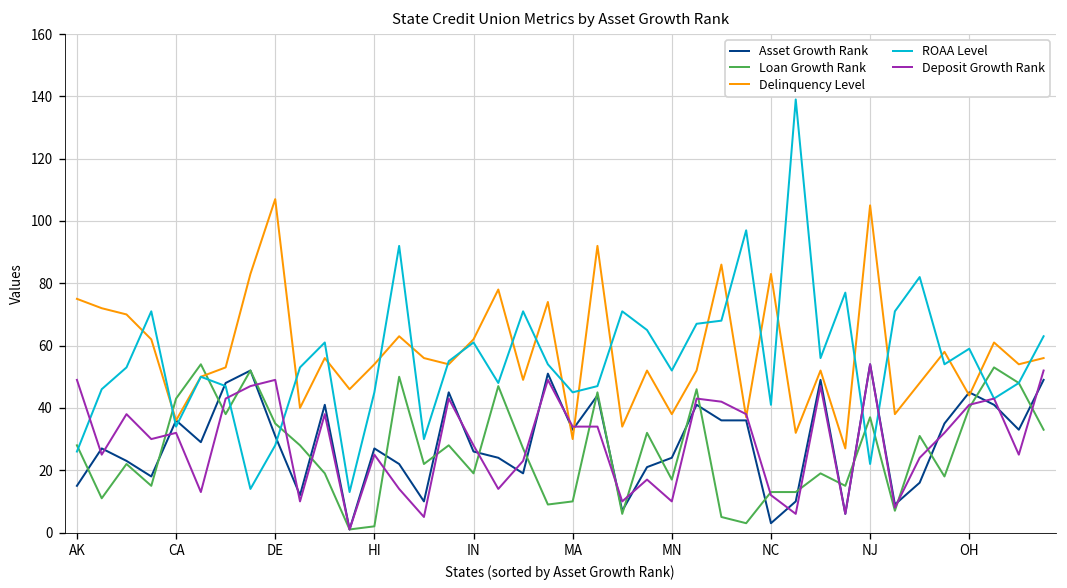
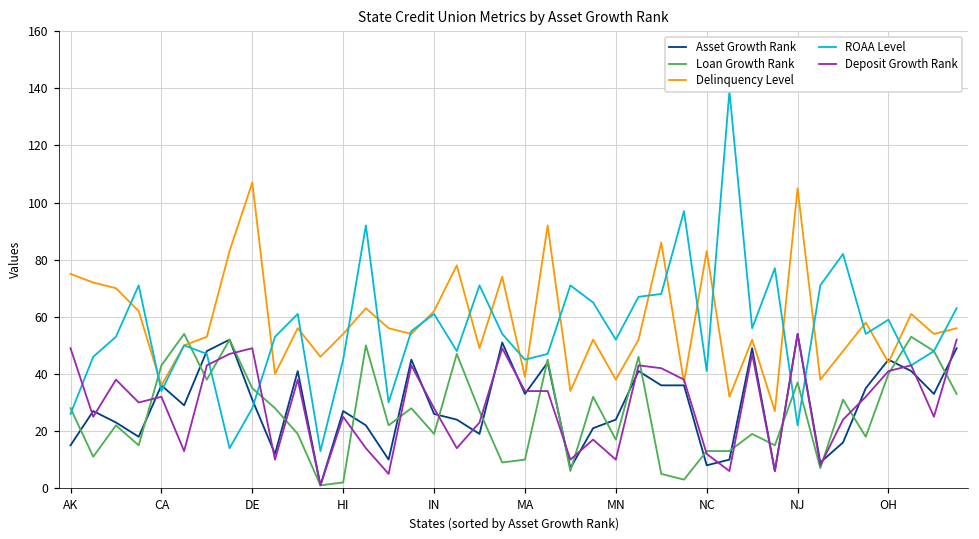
Delinquency Level, MA: 30 -> 39
Asset Growth Rank, NC: 3 -> 8
